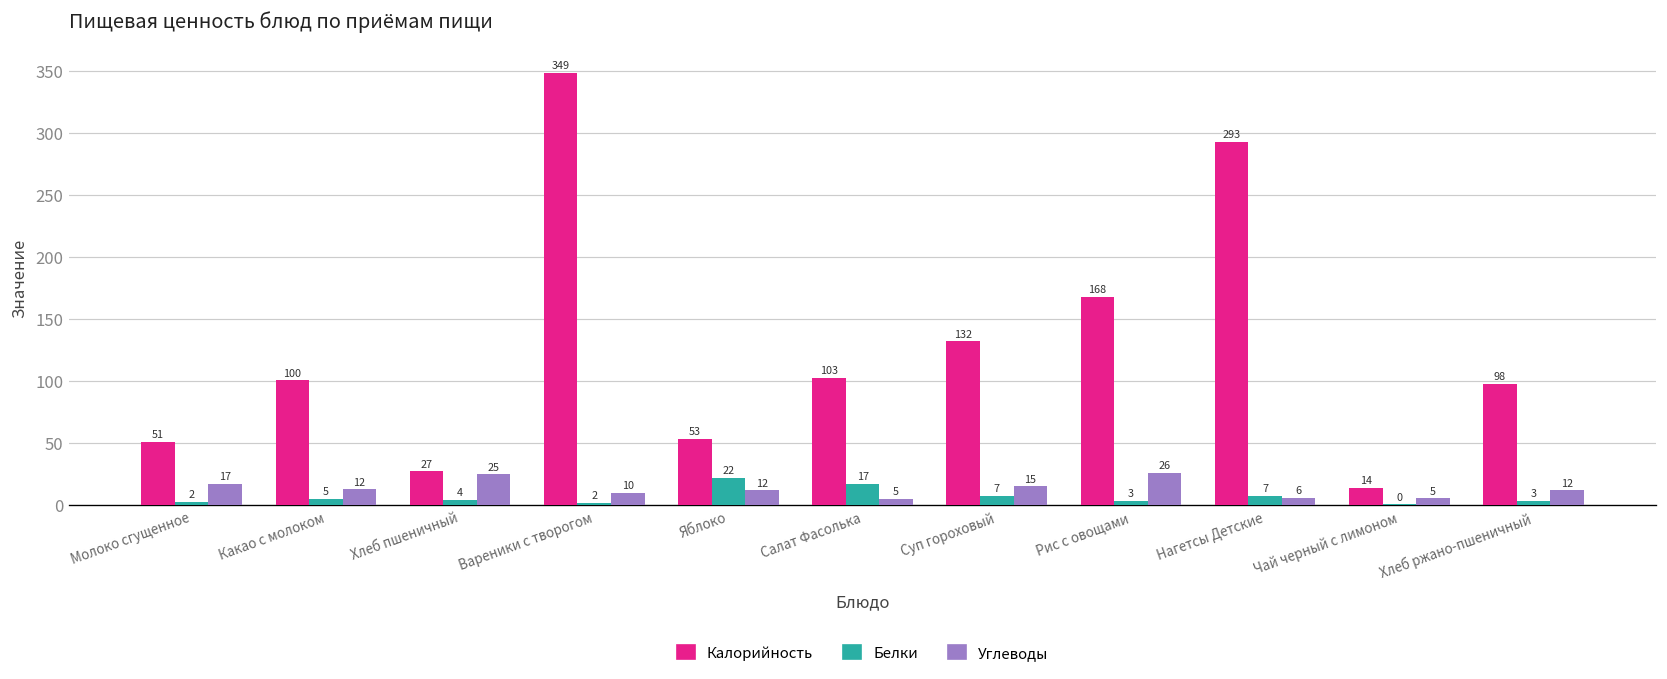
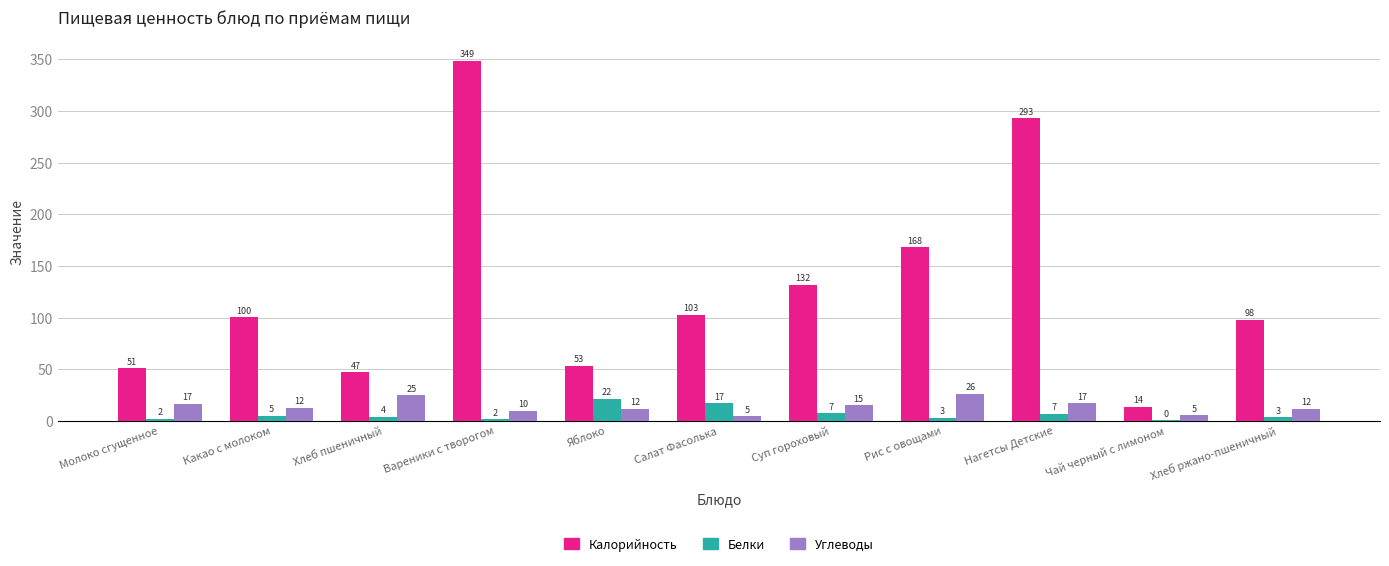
Калорийность, Хлеб пшеничный: 27 -> 47
Углеводы, Нагетсы Детские: 6 -> 17
